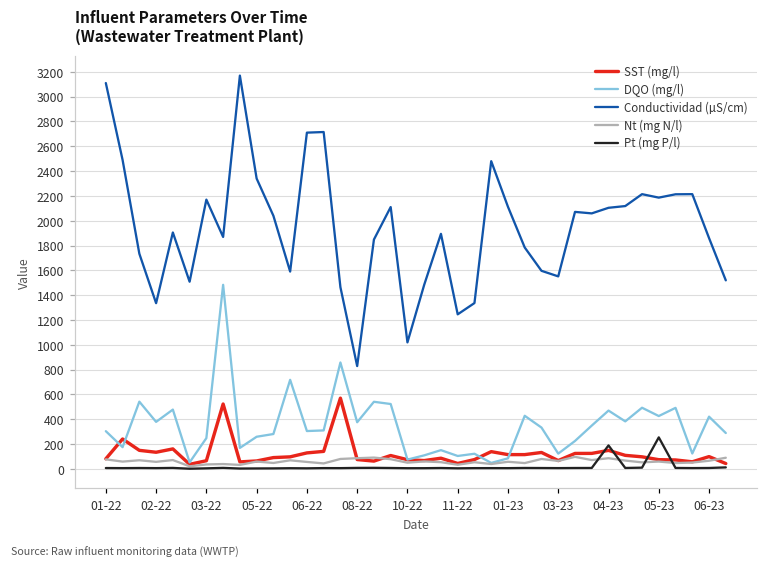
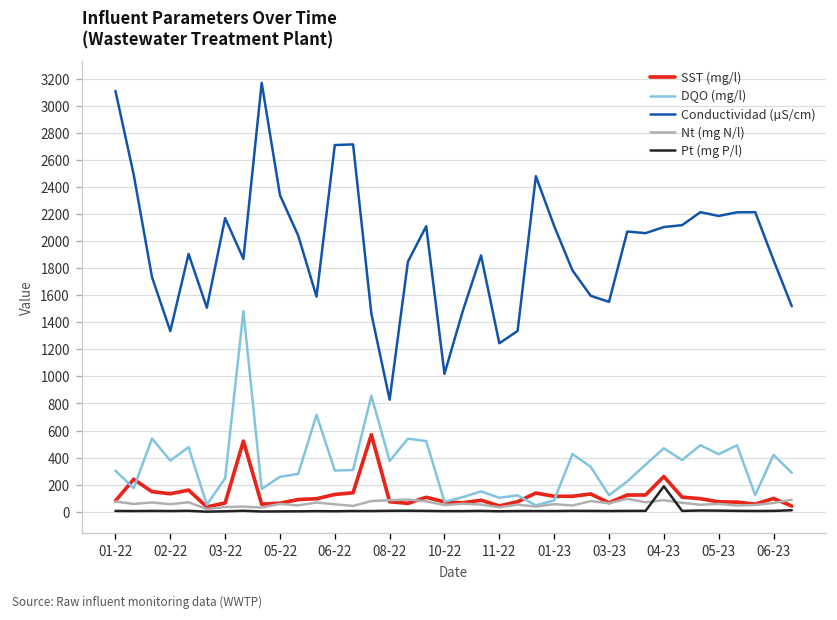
SST (mg/l), 04-23: 150 -> 260
Pt (mg P/l), 05-23: 250 -> 10
